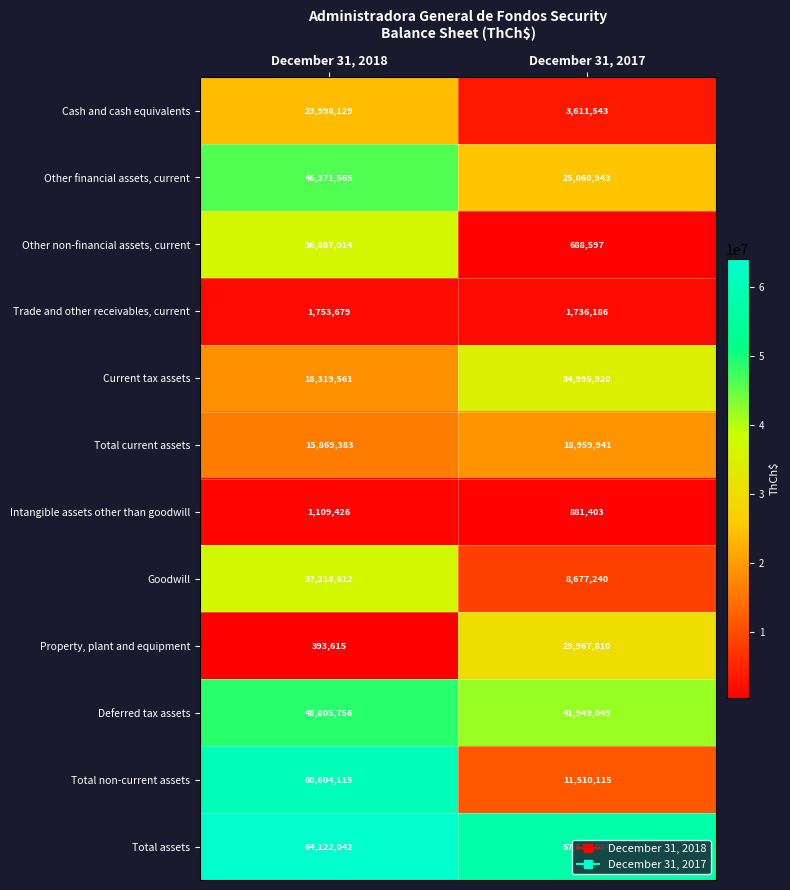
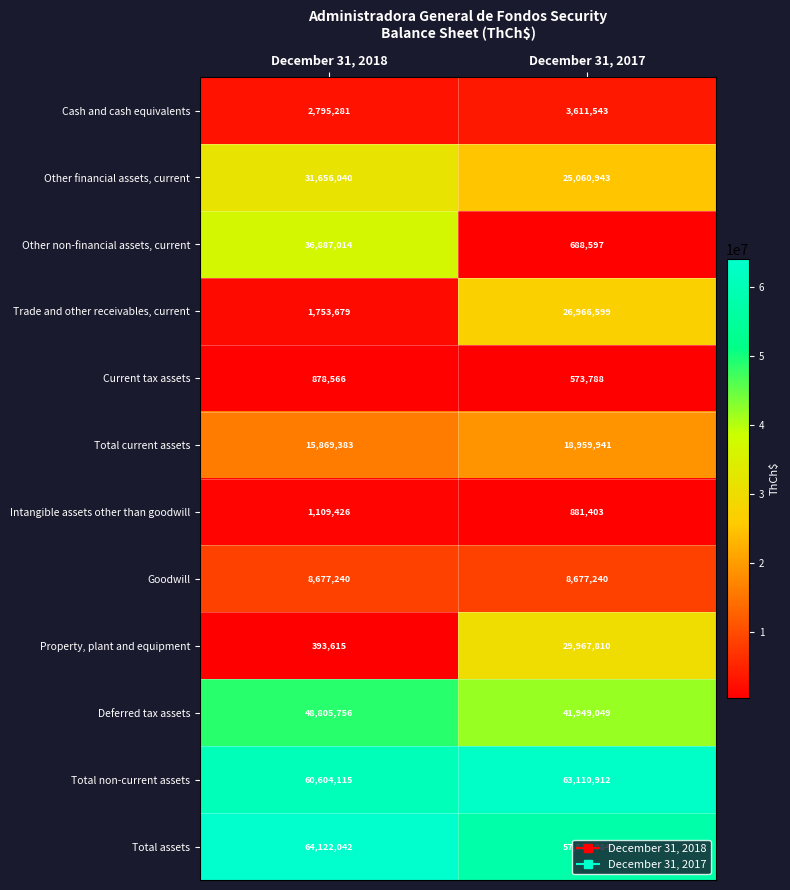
Cash and cash equivalents, December 31, 2018: 23,998,129 -> 2,795,281
Other financial assets, current, December 31, 2018: 46,371,565 -> 31,656,040
Trade and other receivables, current, December 31, 2017: 1,736,186 -> 26,966,599
Current tax assets, December 31, 2018: 18,319,561 -> 878,566
Current tax assets, December 31, 2017: 34,995,920 -> 573,788
Goodwill, December 31, 2018: 37,218,612 -> 8,677,240
Total non-current assets, December 31, 2017: 11,510,115 -> 63,110,912
